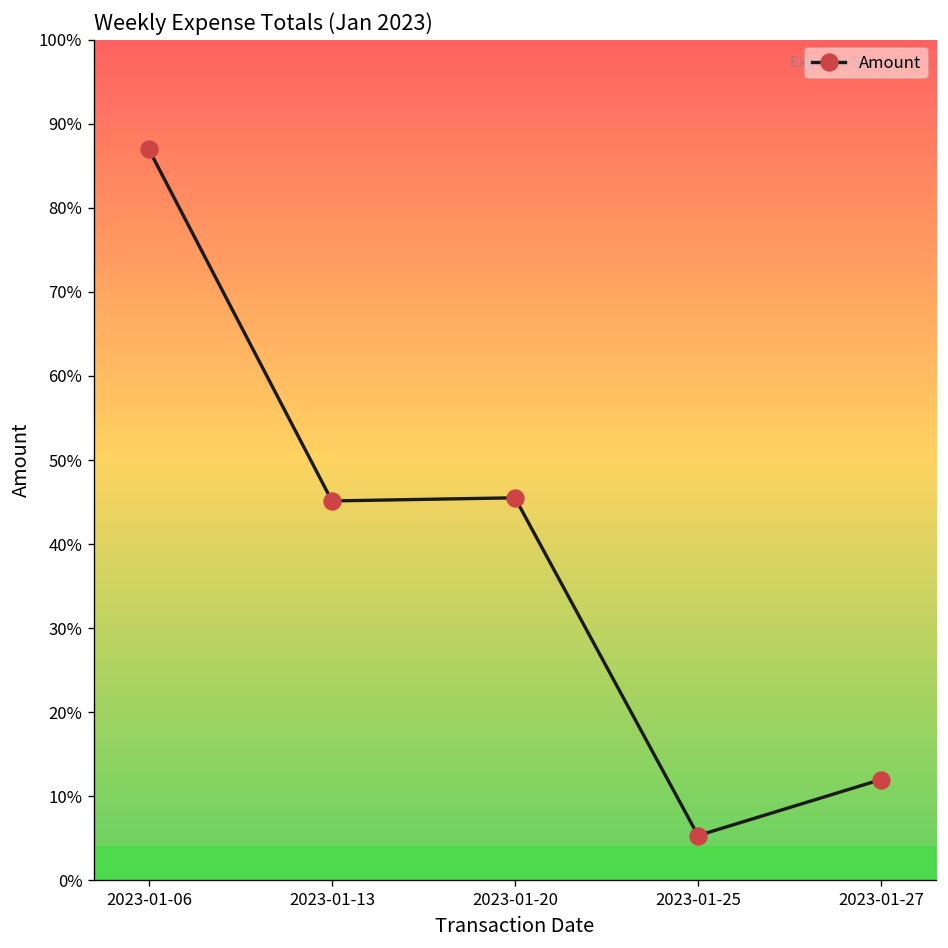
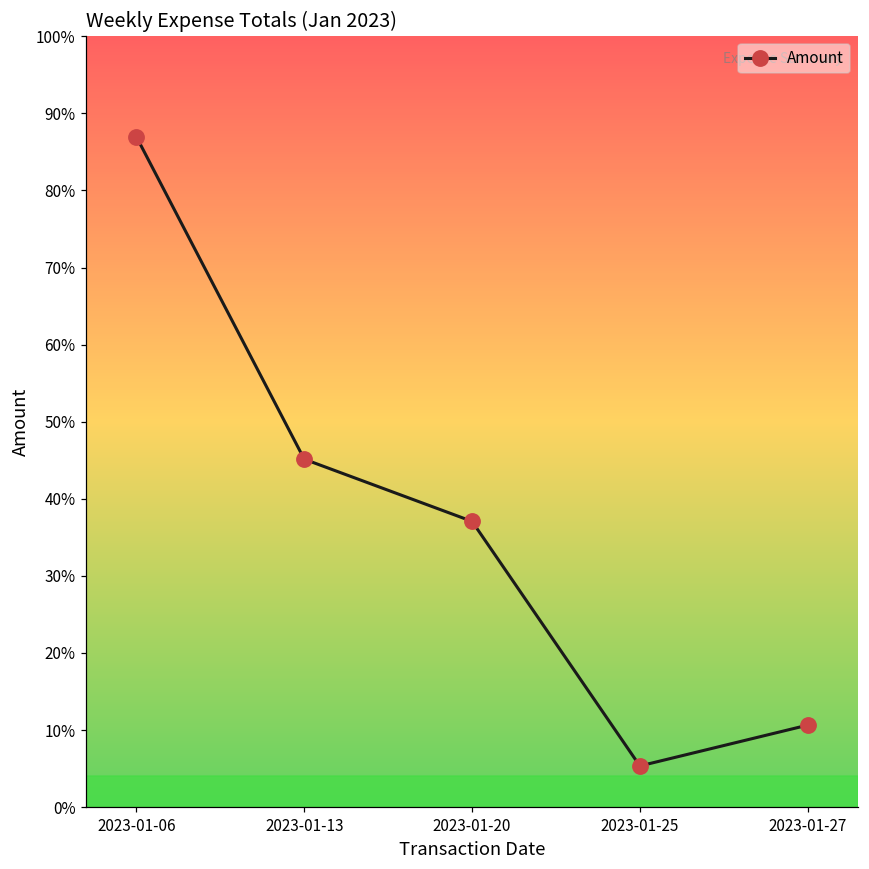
2023-01-20: 46% -> 37%
2023-01-27: 12% -> 11%
